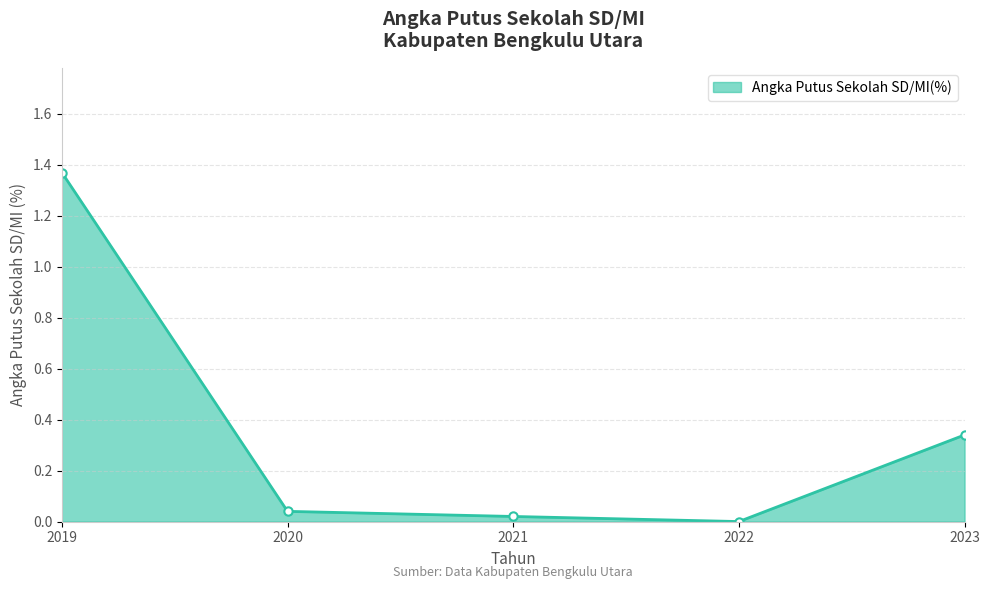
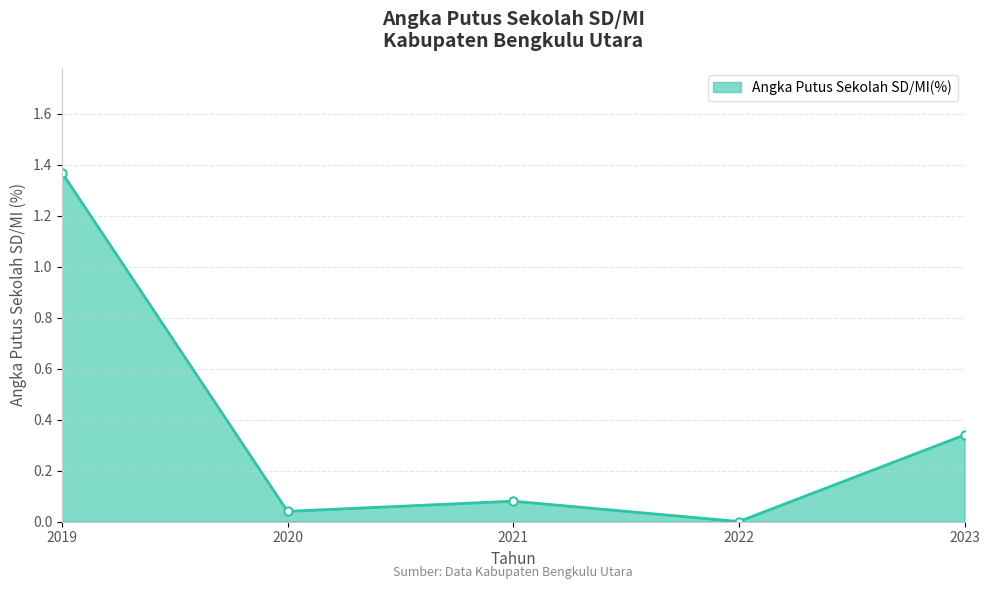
2021: 0.02 -> 0.08
